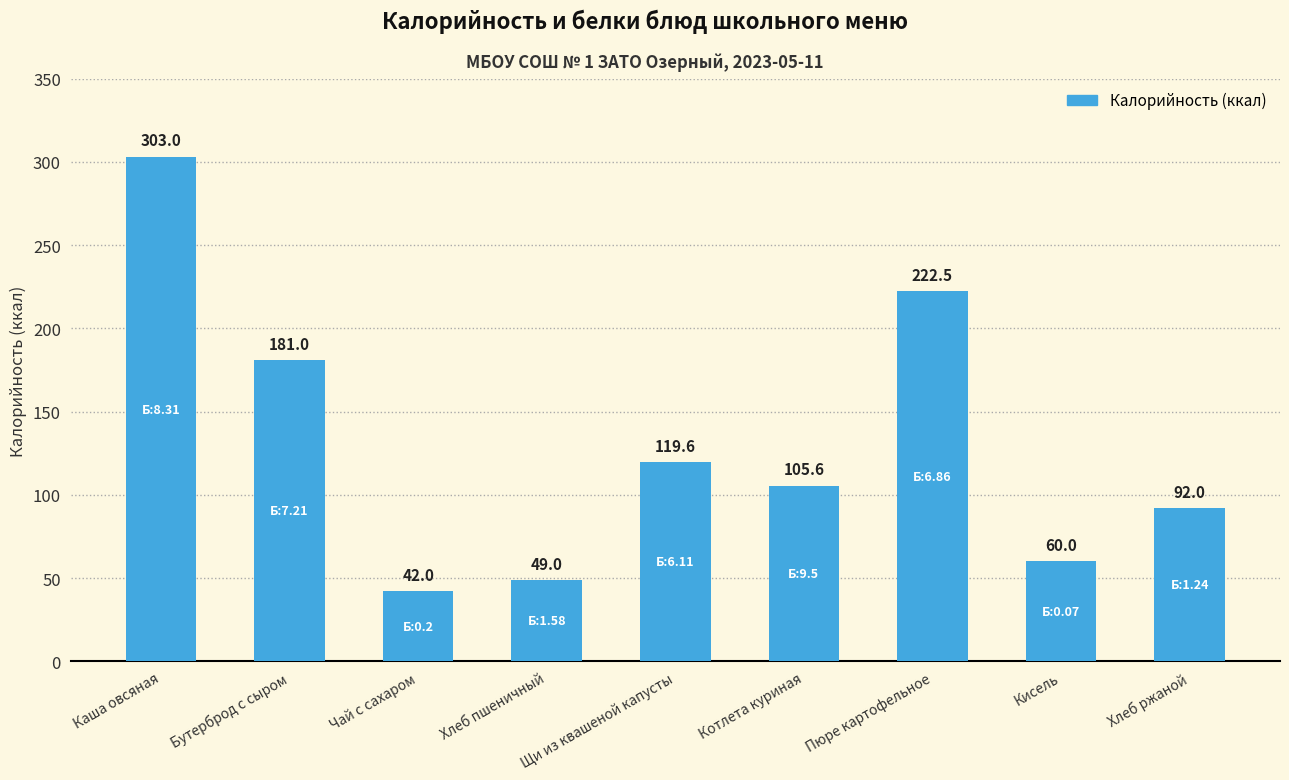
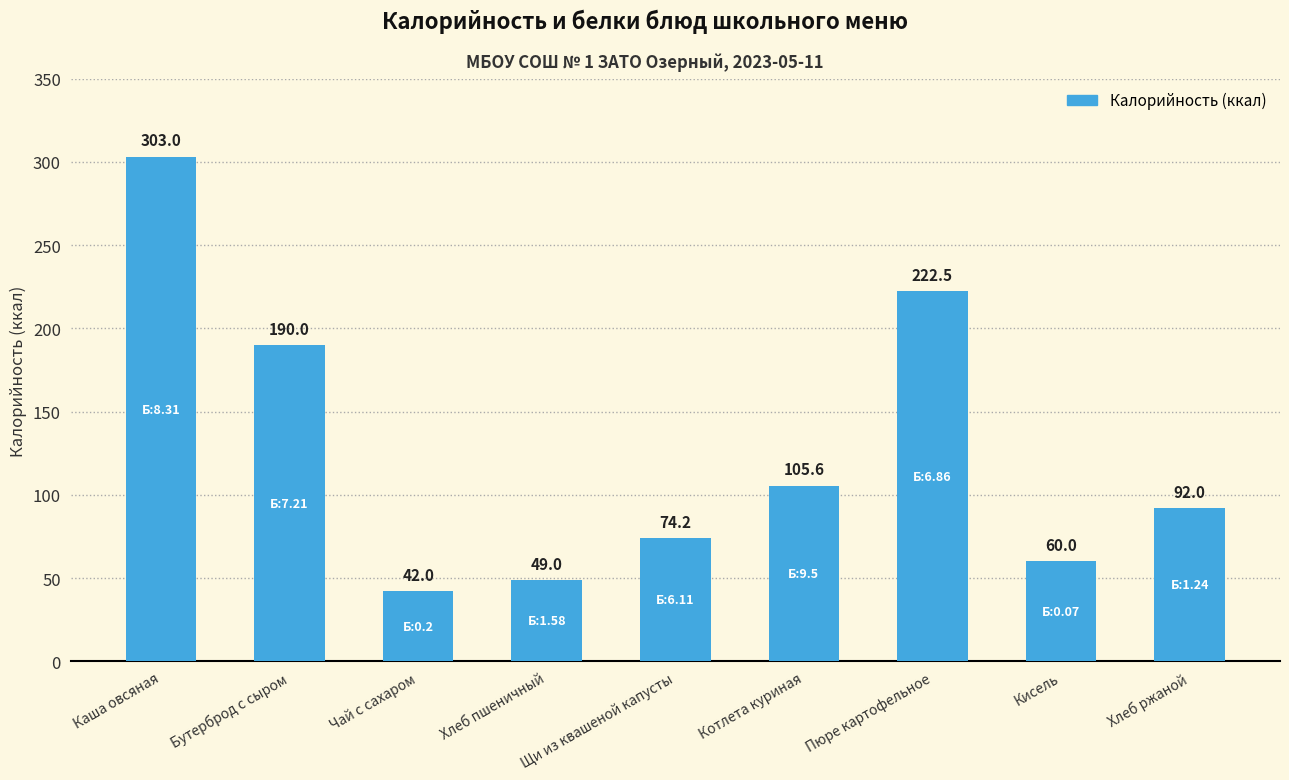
Бутерброд с сыром: 181.0 -> 190.0
Щи из квашеной капусты: 119.6 -> 74.2
